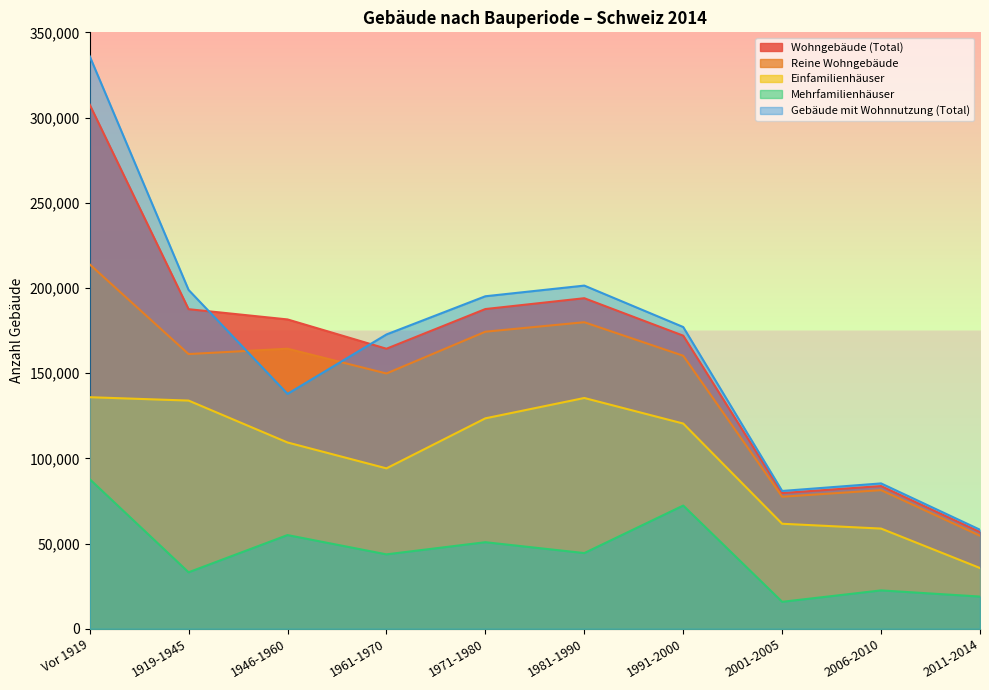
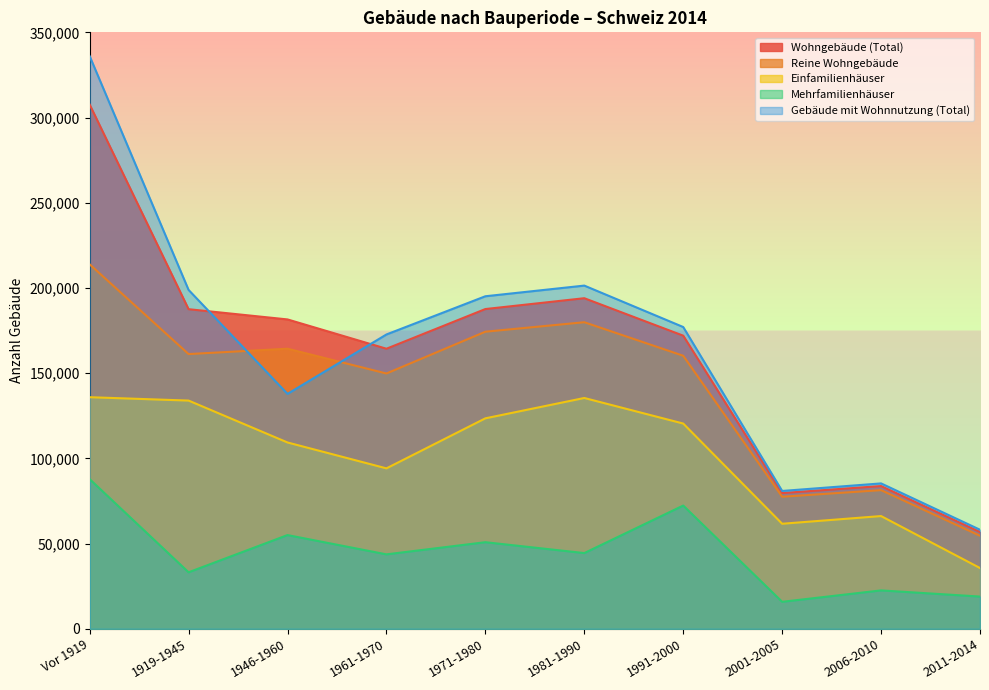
Einfamilienhäuser, 2006-2010: 59,000 -> 66,000
